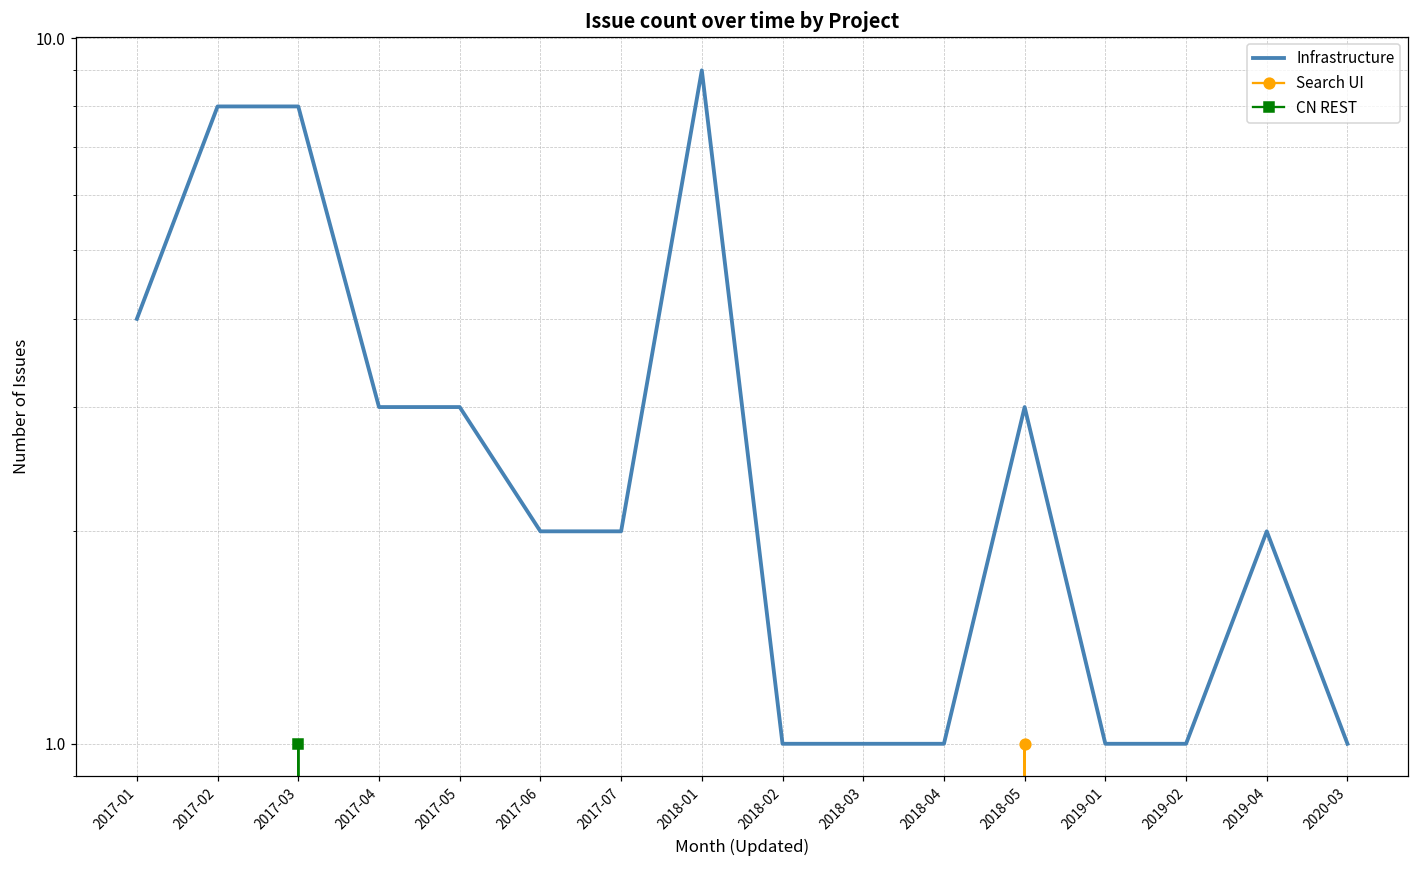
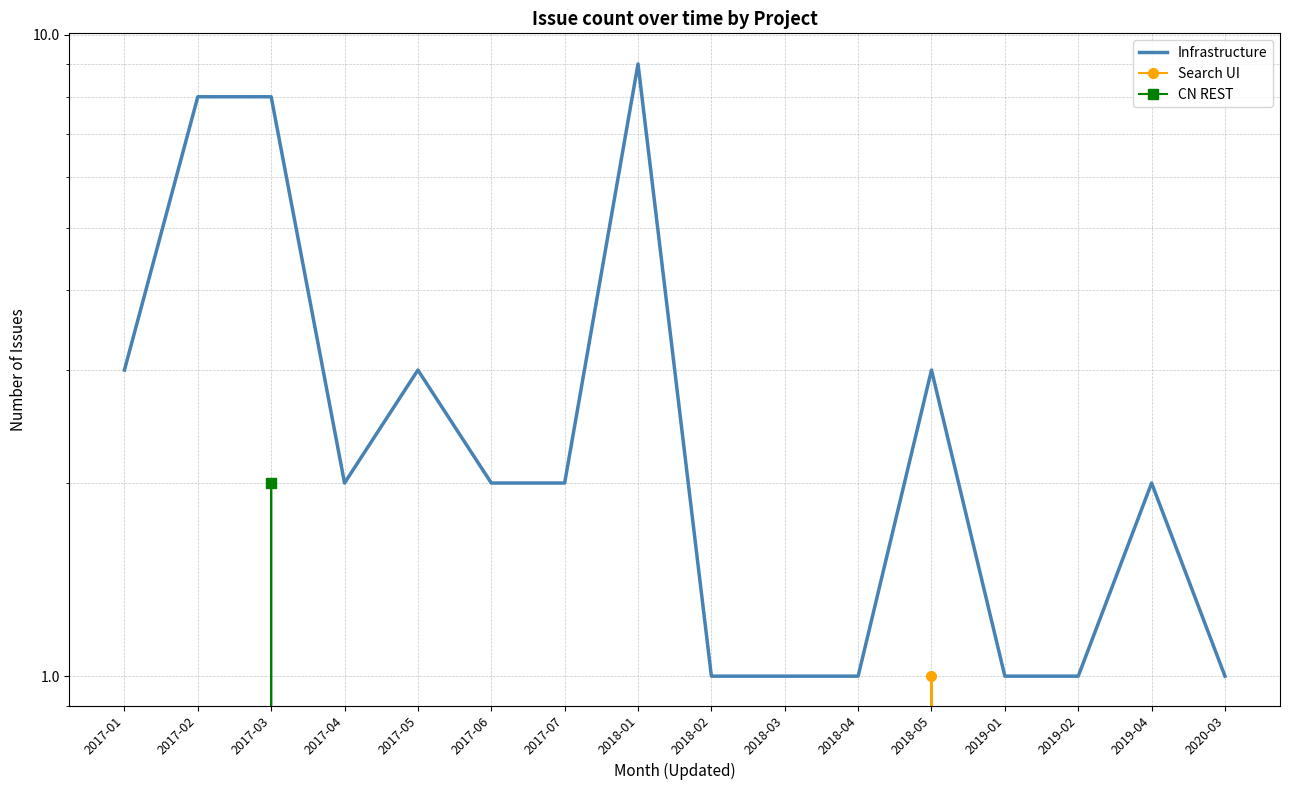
Infrastructure, 2017-01: 4 -> 3
CN REST, 2017-03: 1 -> 2
Infrastructure, 2017-04: 3 -> 2
